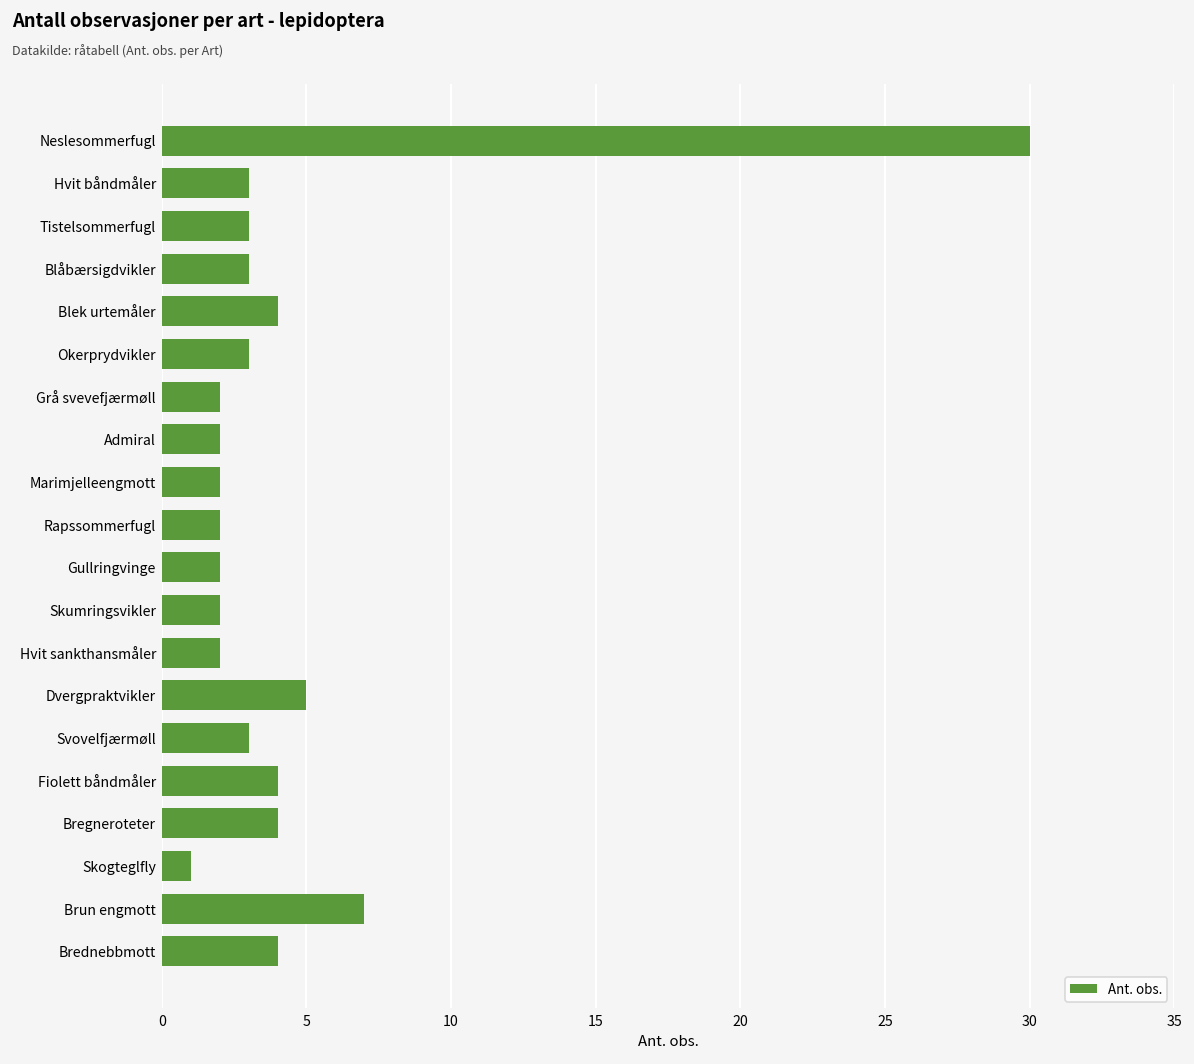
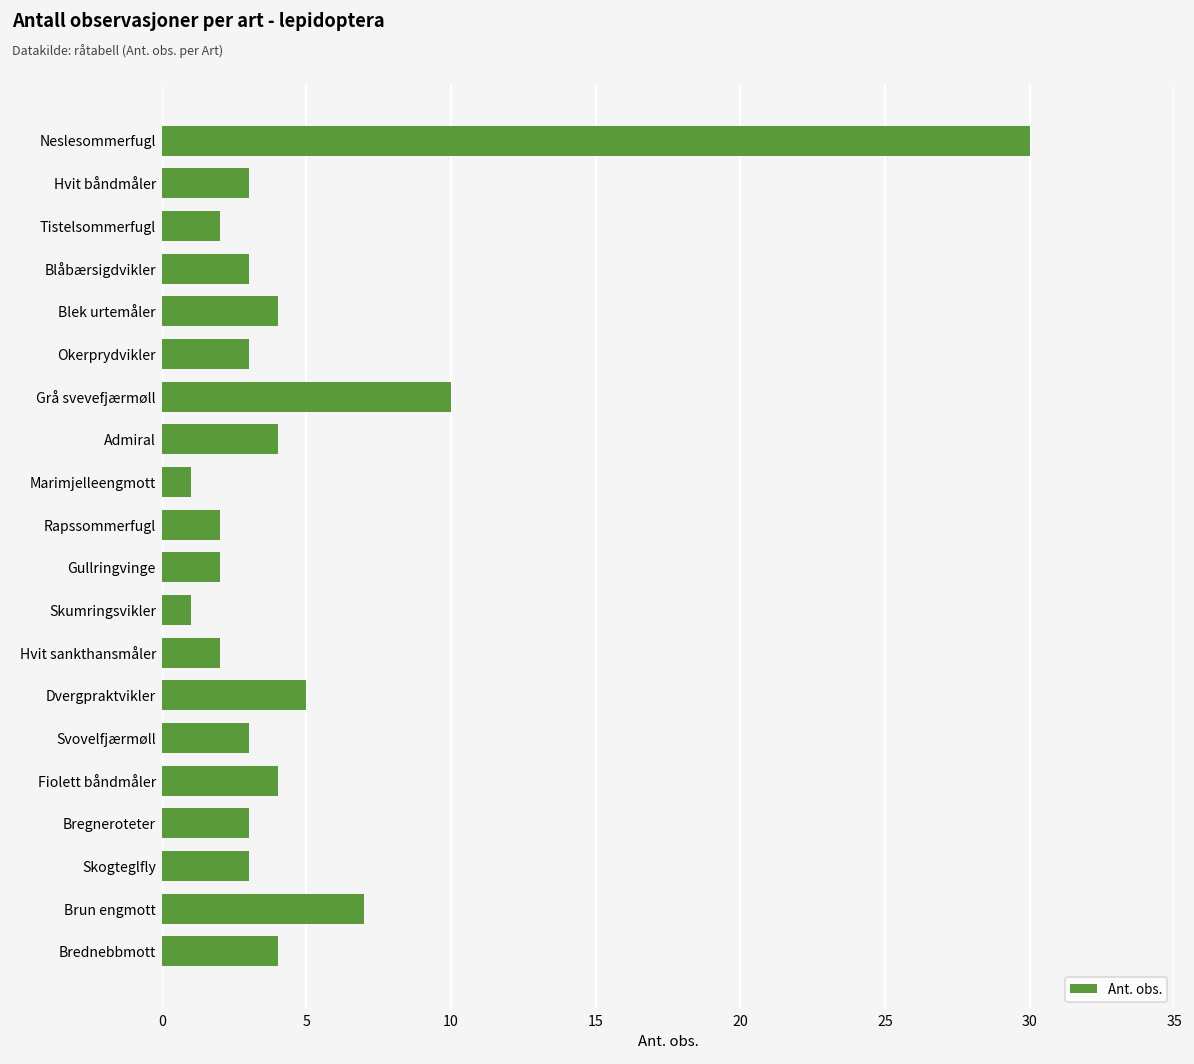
Tistelsommerfugl: 3 -> 2
Grå svevefjærmøll: 2 -> 10
Admiral: 2 -> 4
Marimjelleengmott: 2 -> 1
Skumringsvikler: 2 -> 1
Bregneroteter: 4 -> 3
Skogteglfly: 1 -> 3
